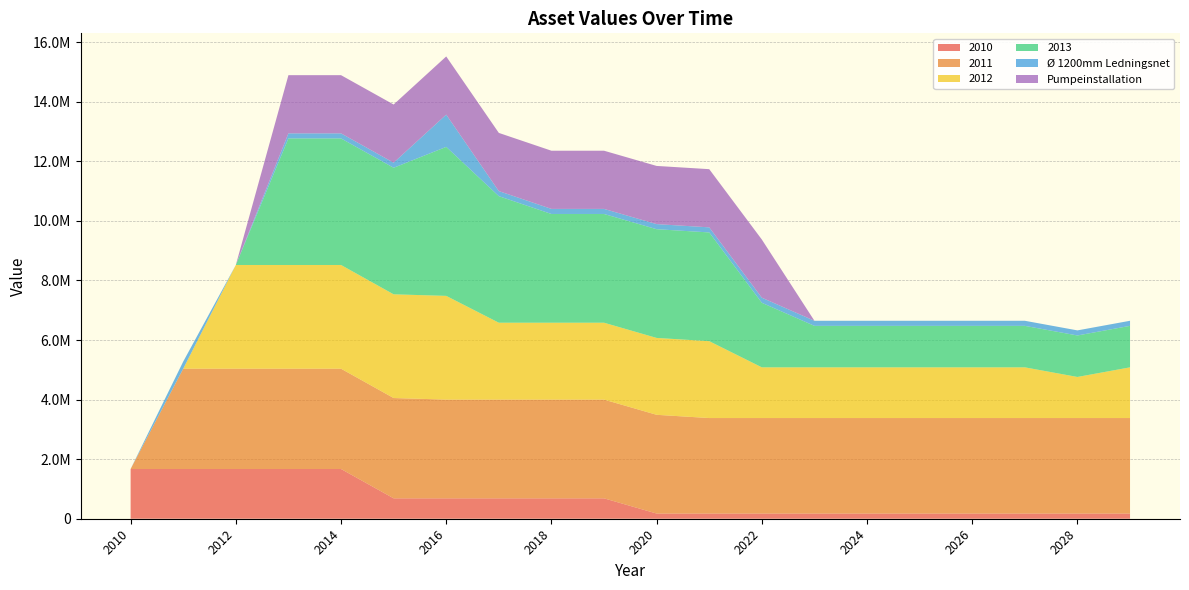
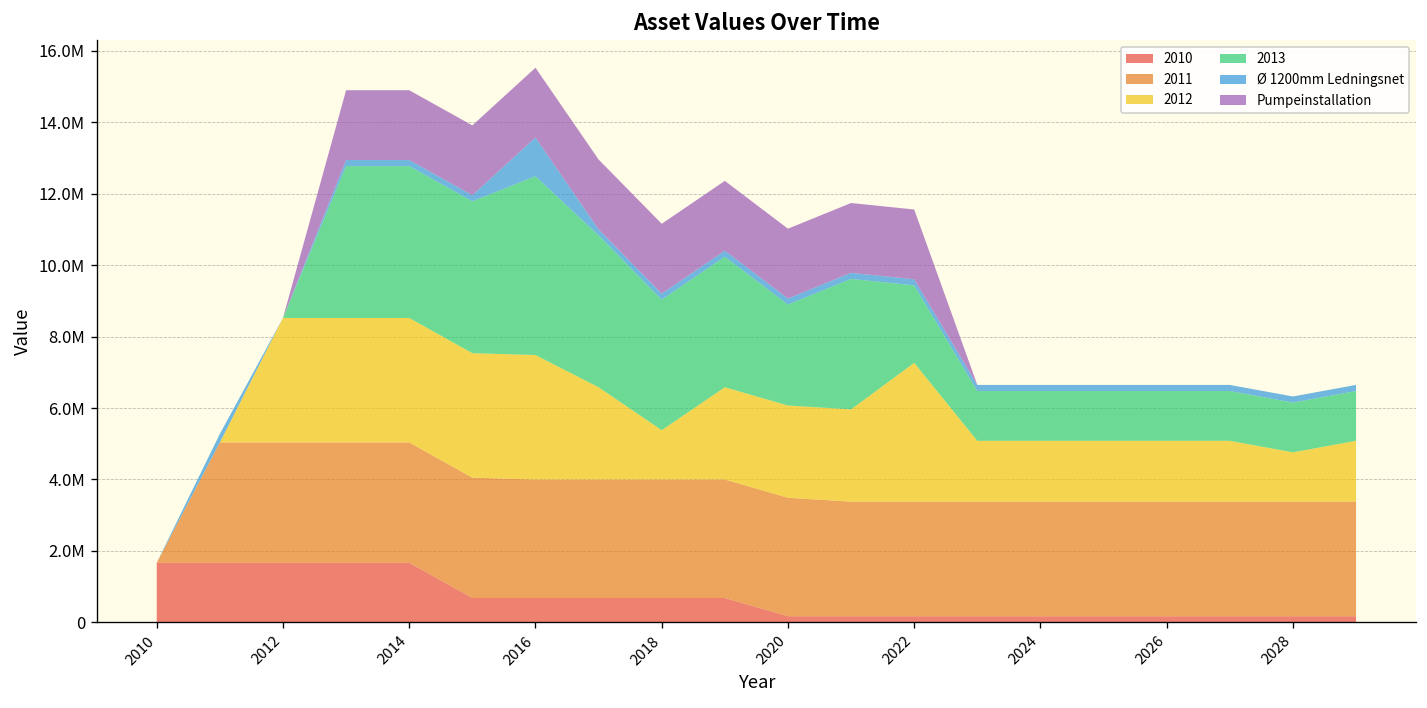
2012, 2018: 2600000 -> 1400000
2013, 2020: 3700000 -> 2800000
2012, 2022: 1700000 -> 3900000
